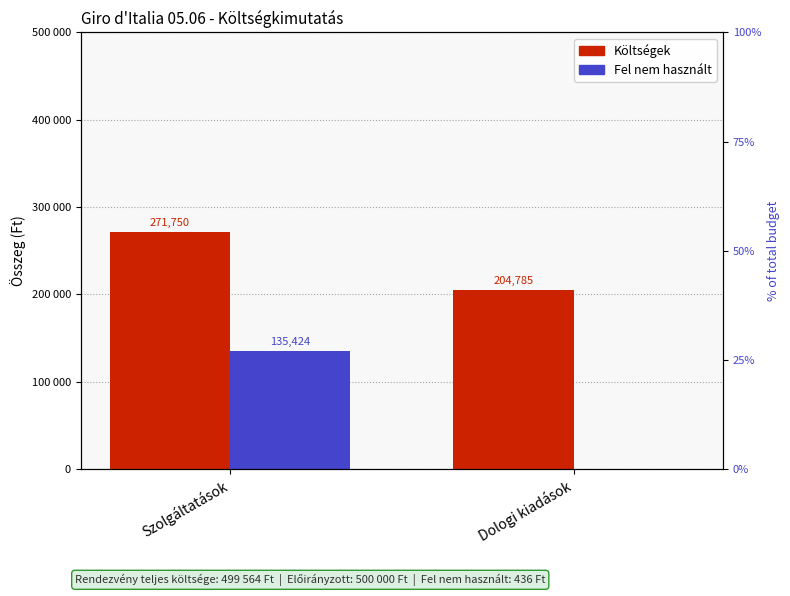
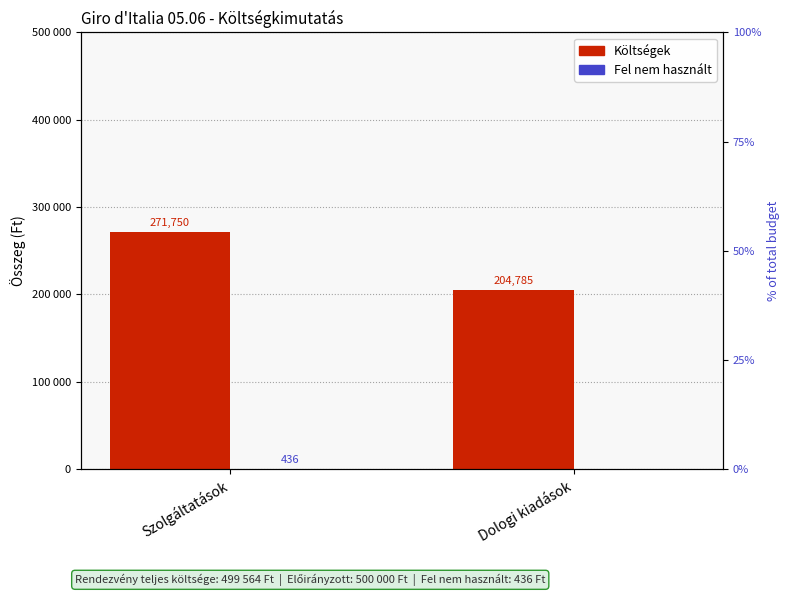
Fel nem használt, Szolgáltatások: 135,424 -> 436
